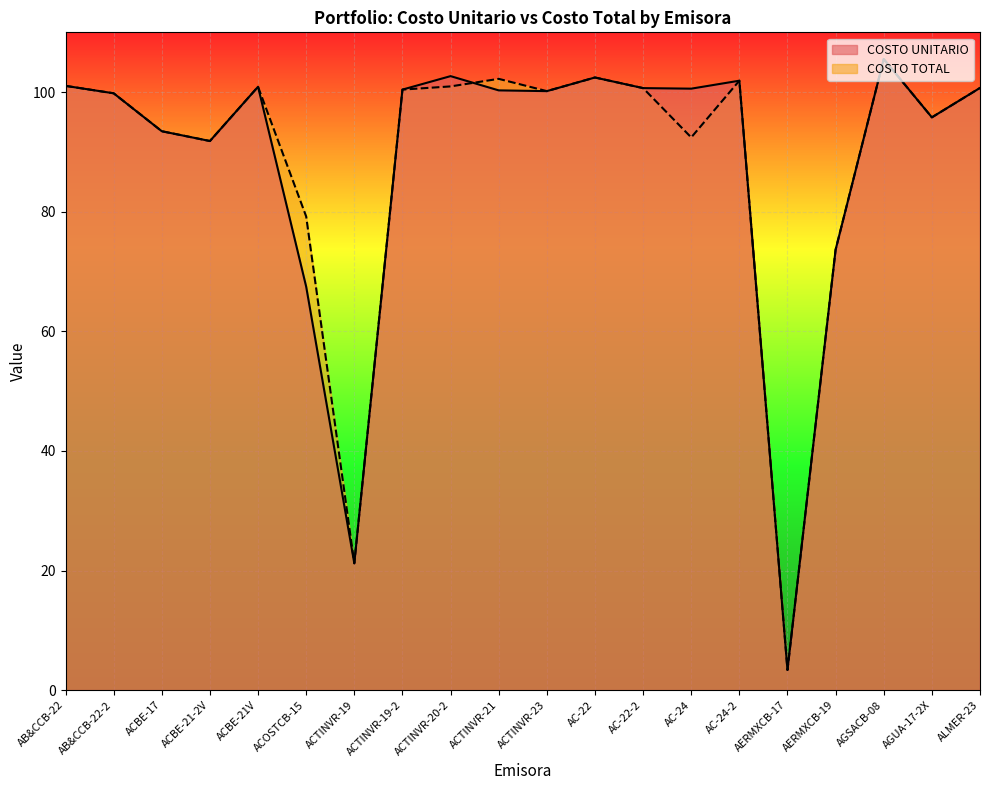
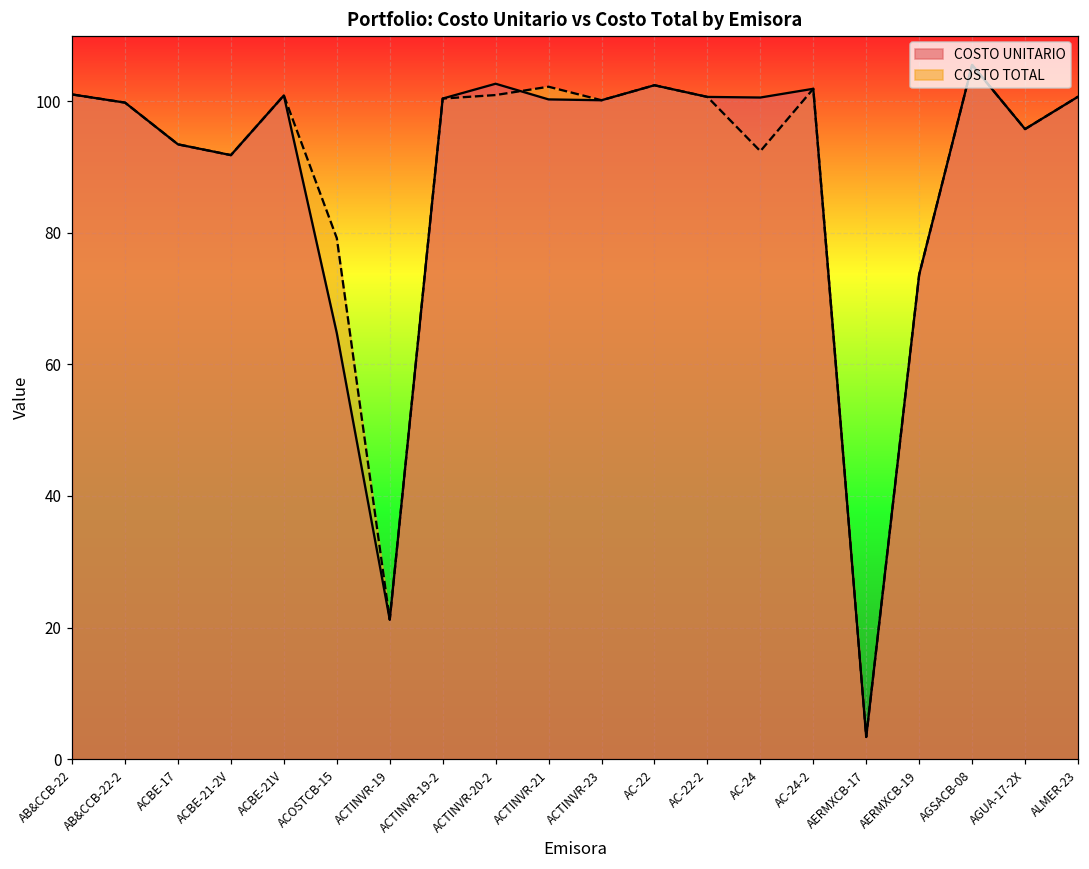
COSTO UNITARIO, ACOSTCB-15: 67 -> 65
